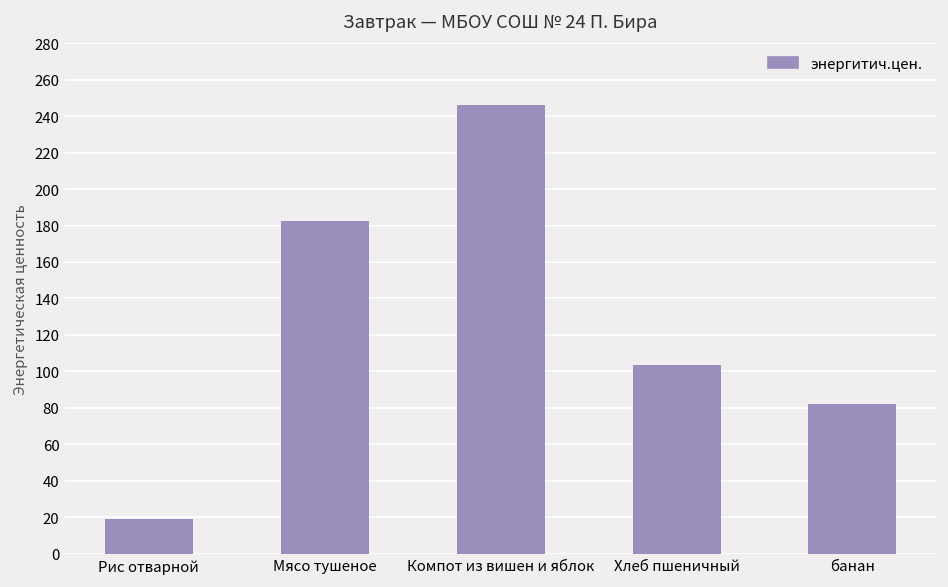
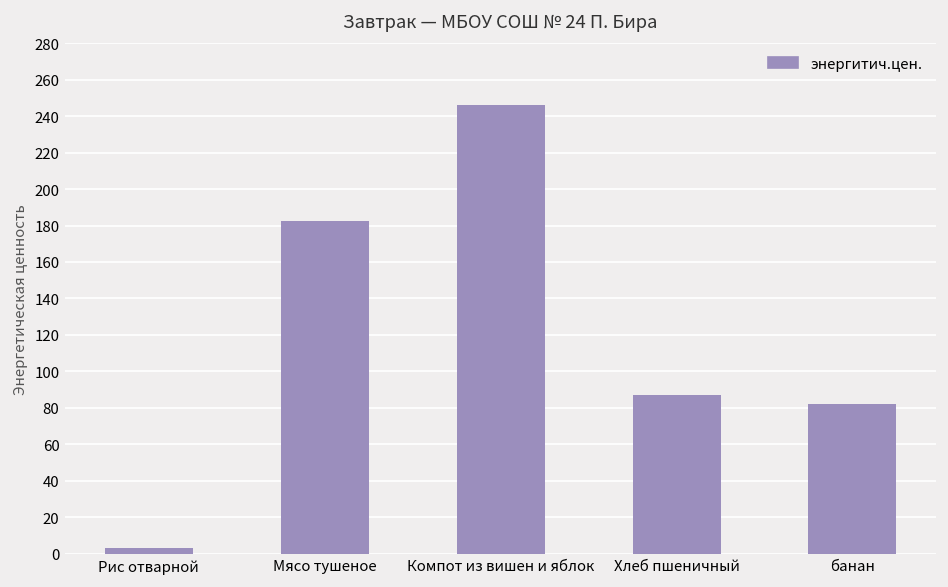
Рис отварной: 19 -> 3
Хлеб пшеничный: 104 -> 87
